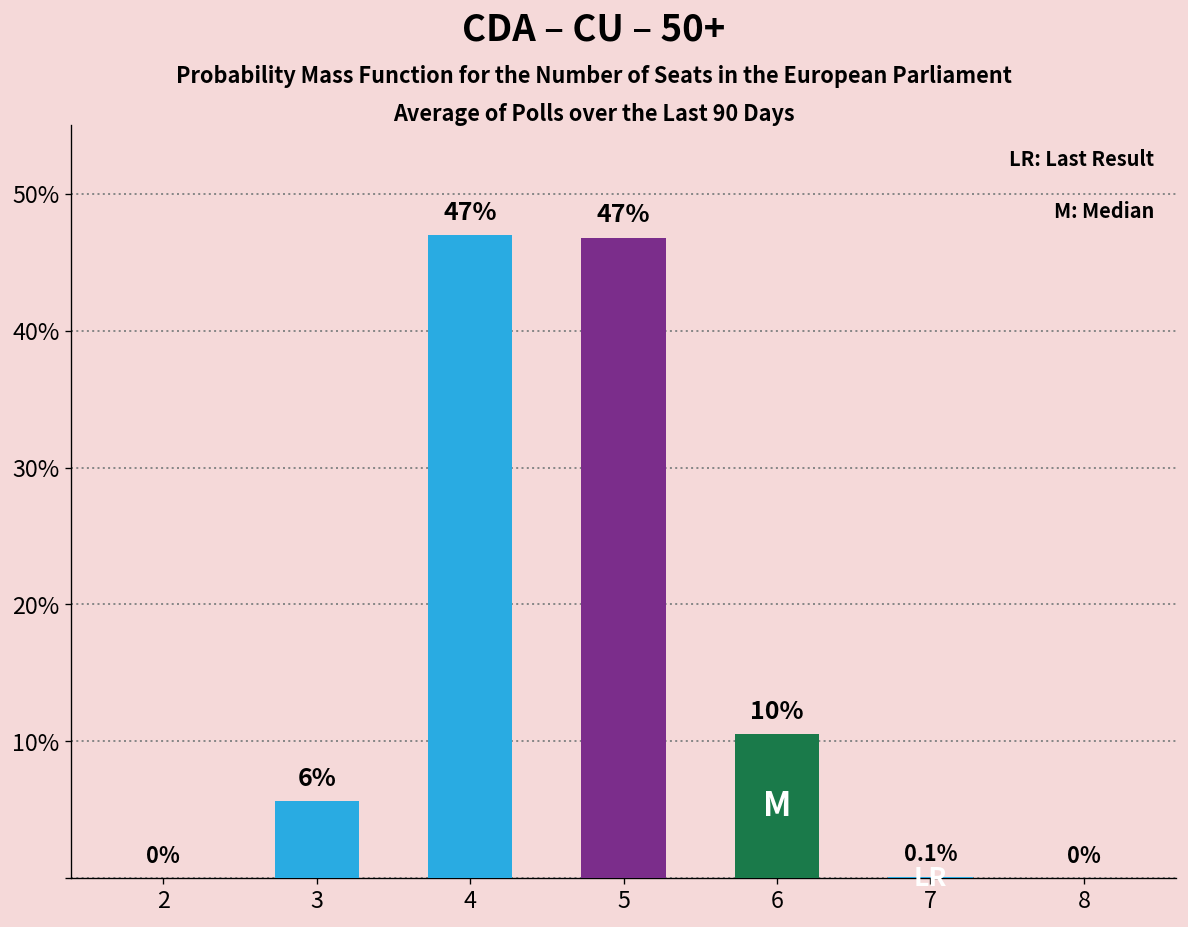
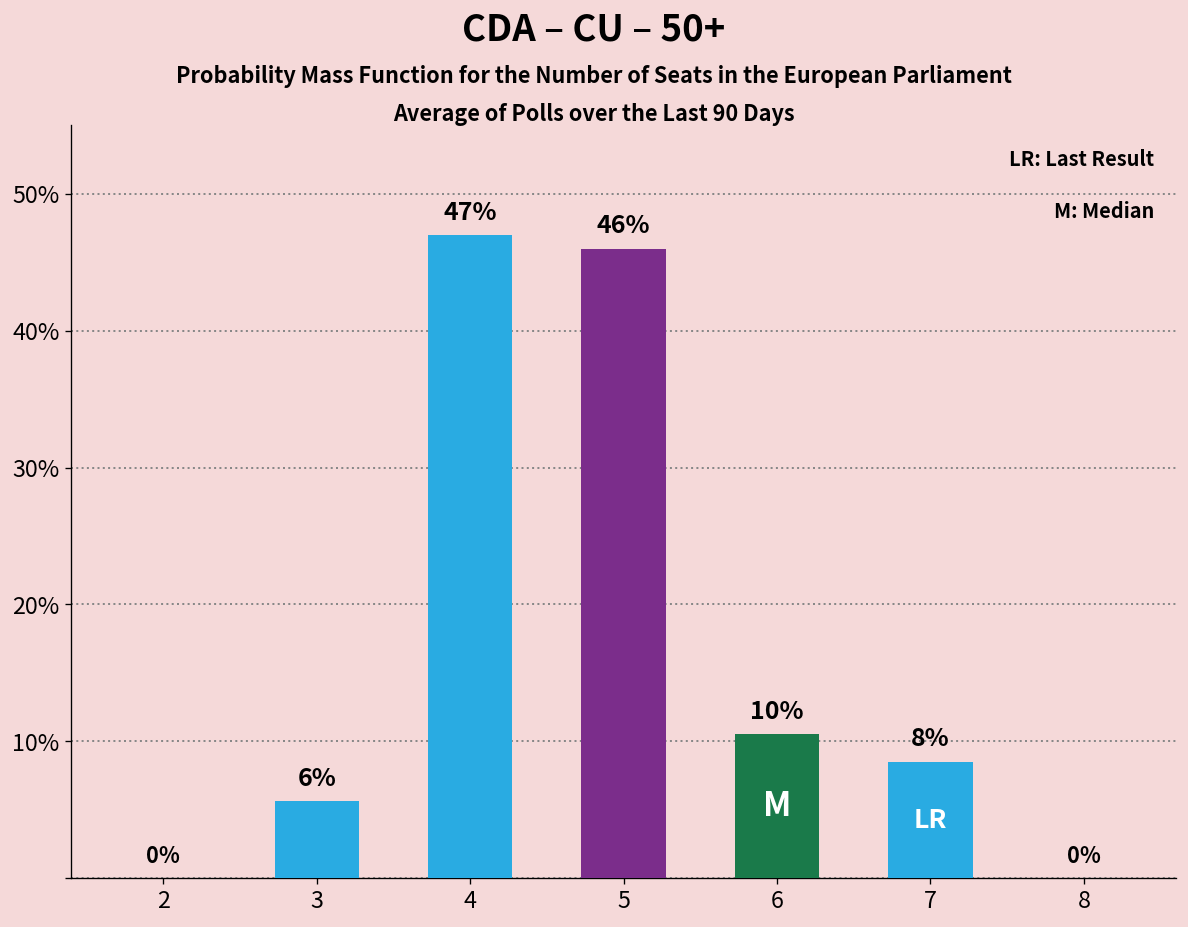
5: 47% -> 46%
7: 0.1% -> 8%
